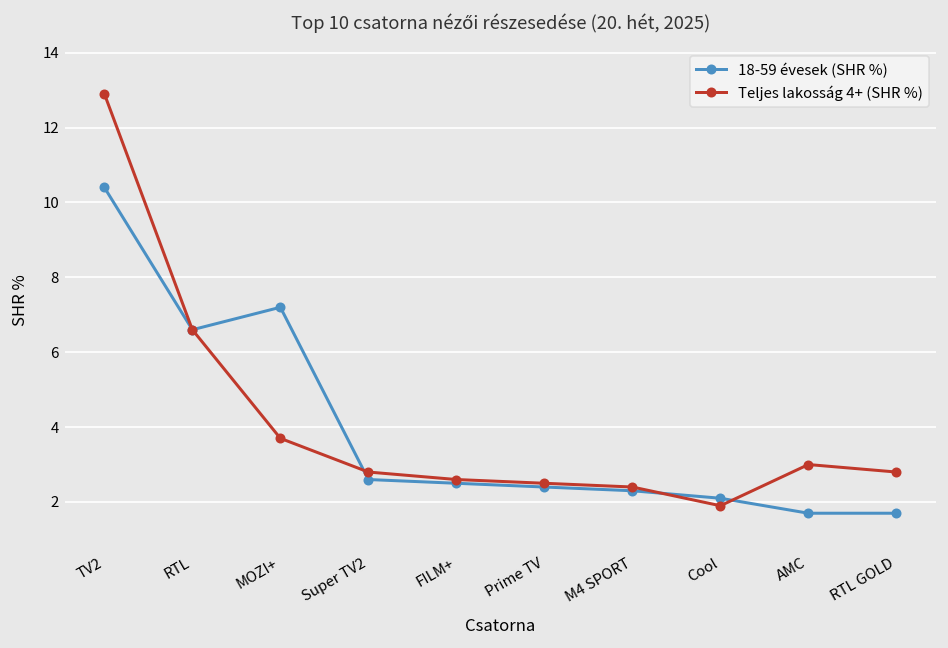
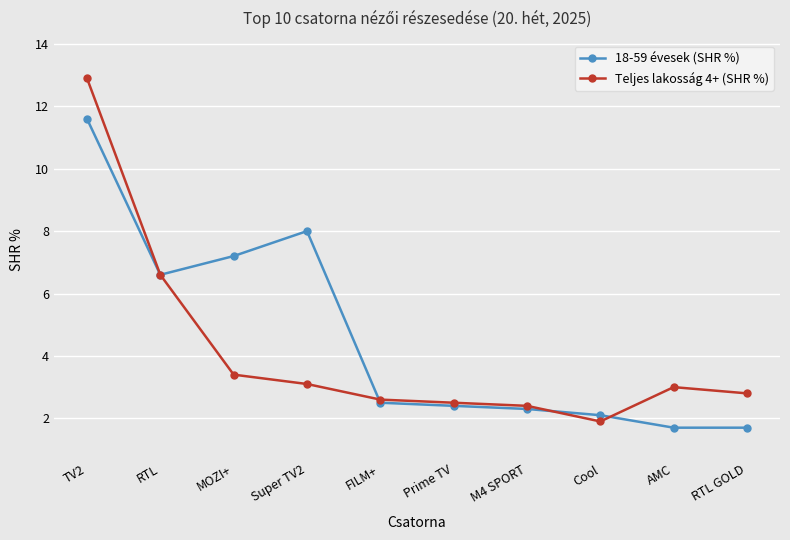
18-59 évesek (SHR %), TV2: 10.4 -> 11.6
Teljes lakosság 4+ (SHR %), MOZI+: 3.7 -> 3.4
18-59 évesek (SHR %), Super TV2: 2.6 -> 8.0
Teljes lakosság 4+ (SHR %), Super TV2: 2.8 -> 3.1
